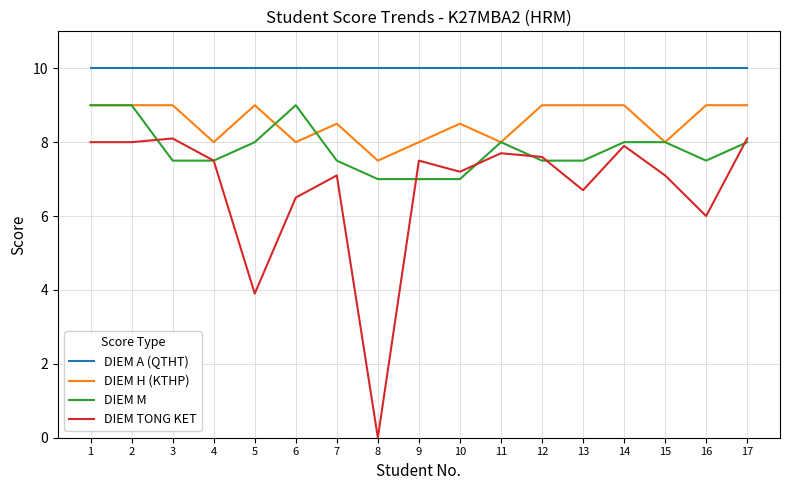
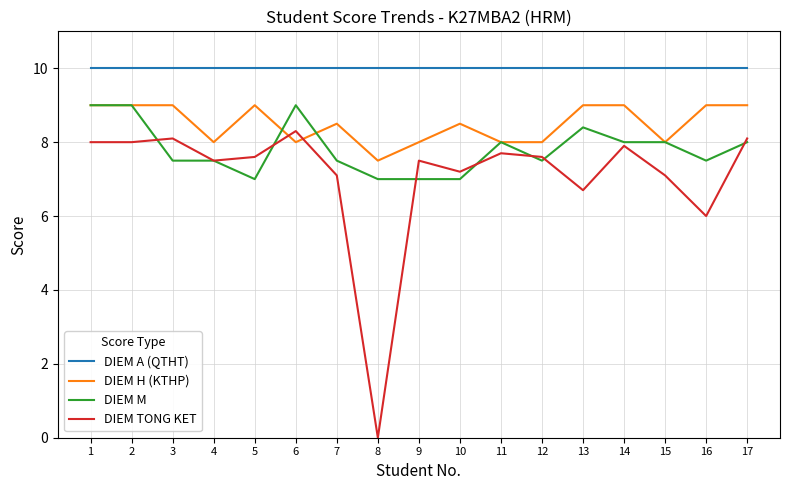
DIEM M, 5: 8 -> 7
DIEM TONG KET, 5: 3.9 -> 7.6
DIEM TONG KET, 6: 6.5 -> 8.3
DIEM H (KTHP), 12: 9 -> 8
DIEM M, 13: 7.5 -> 8.4
